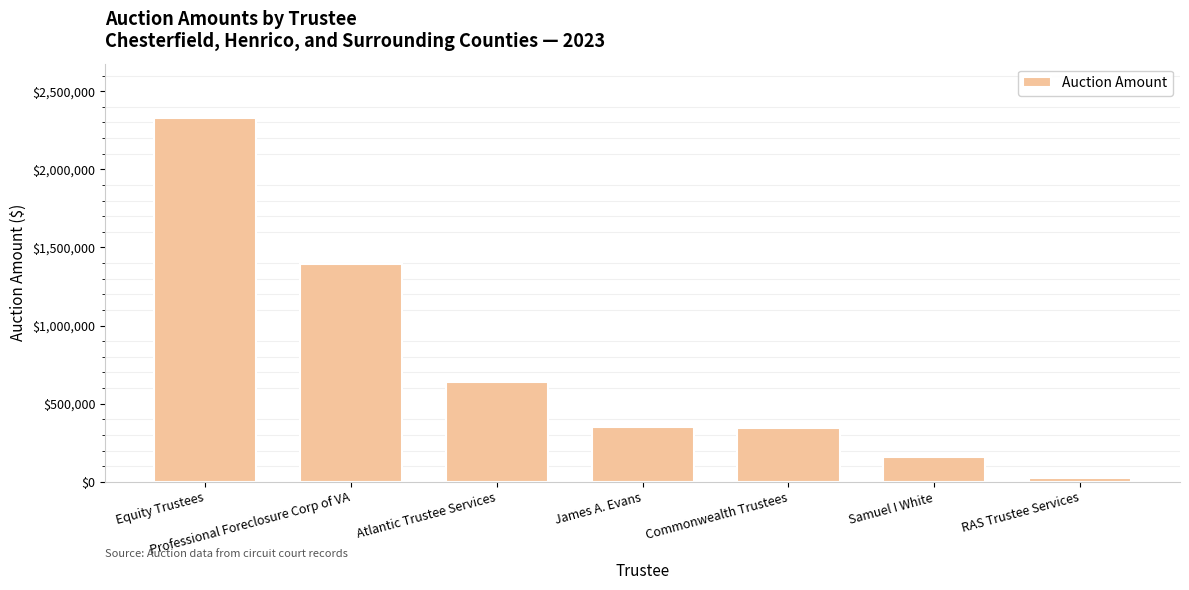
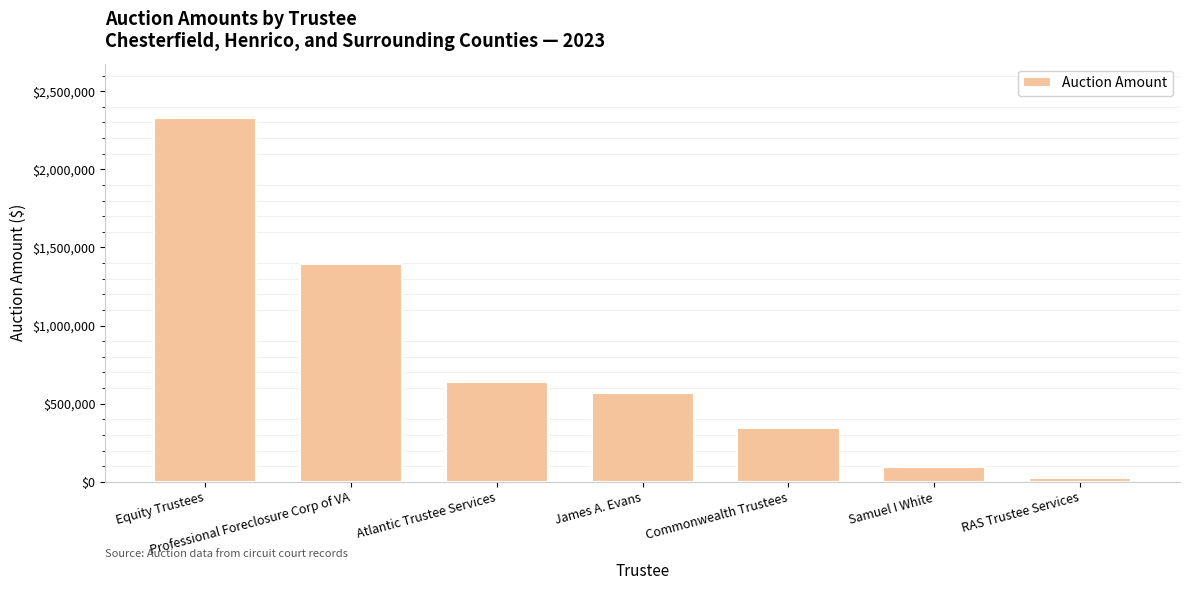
James A. Evans: $350,000 -> $570,000
Samuel I White: $160,000 -> $100,000
